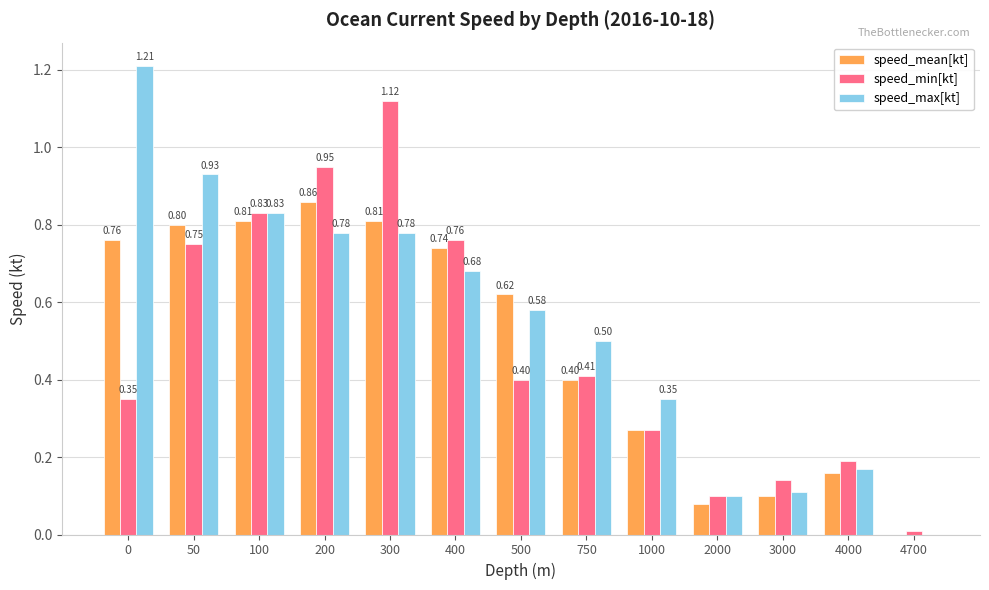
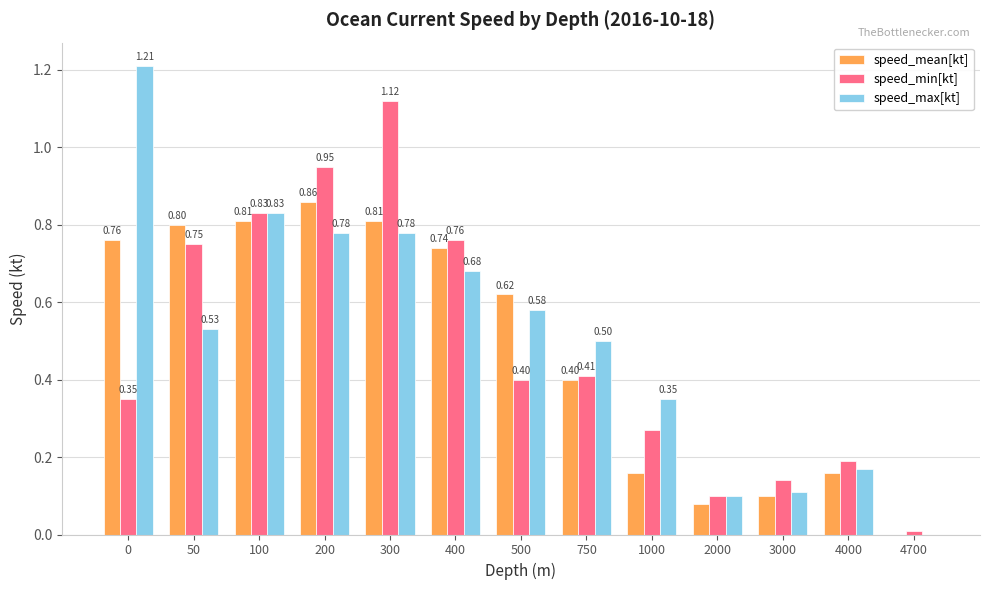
speed_max[kt], 50: 0.93 -> 0.53
speed_mean[kt], 1000: 0.27 -> 0.16
